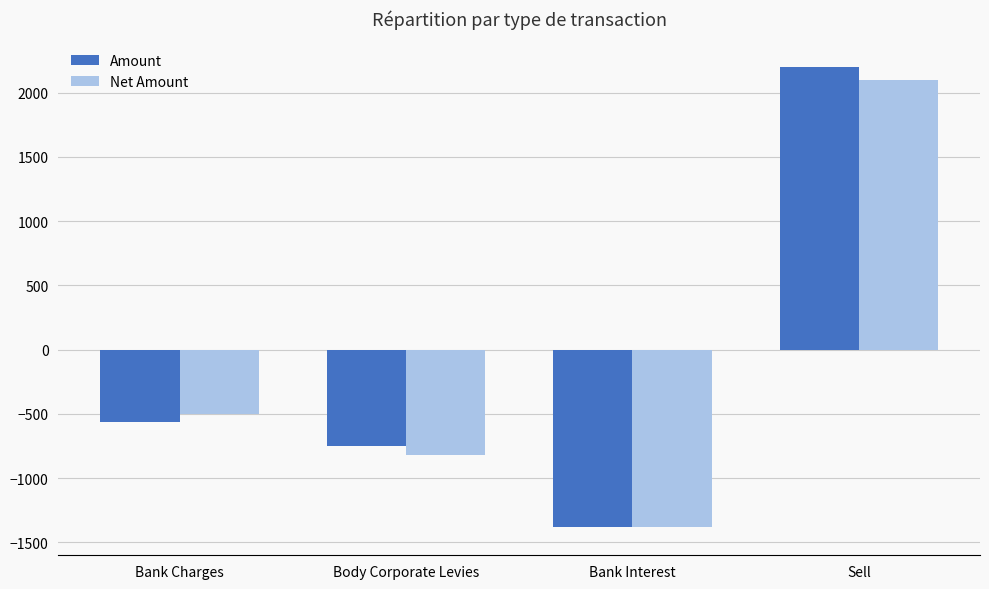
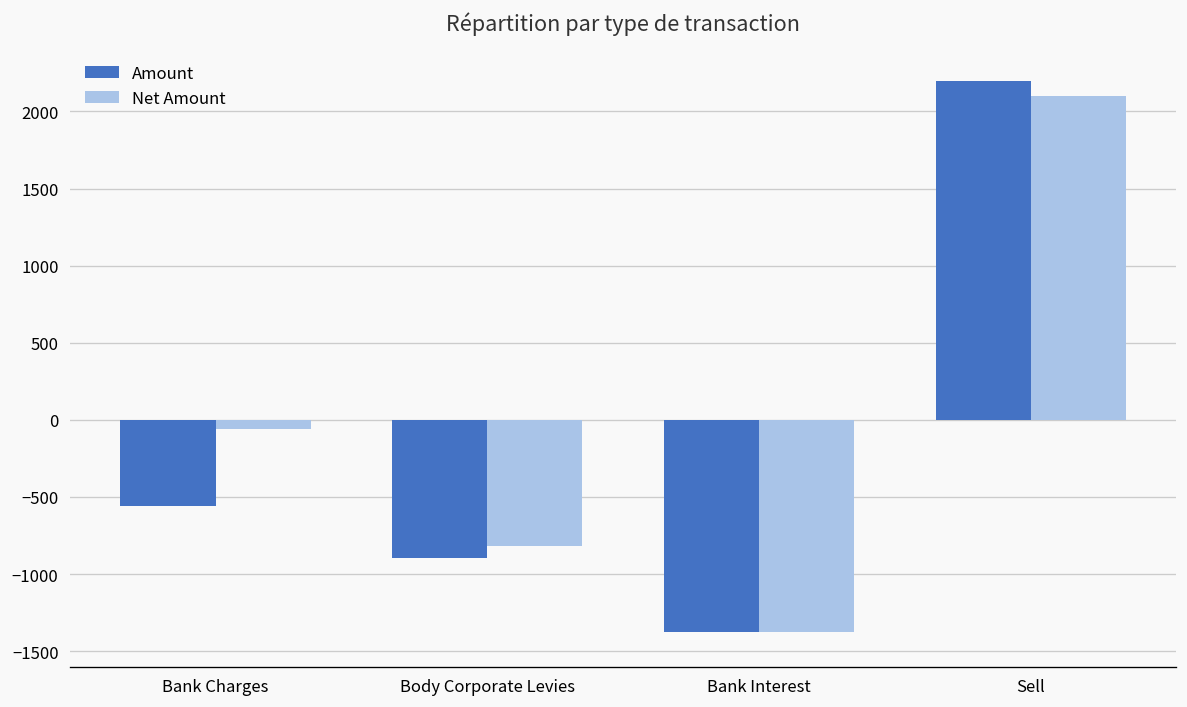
Net Amount, Bank Charges: -500 -> -60
Amount, Body Corporate Levies: -750 -> -900
